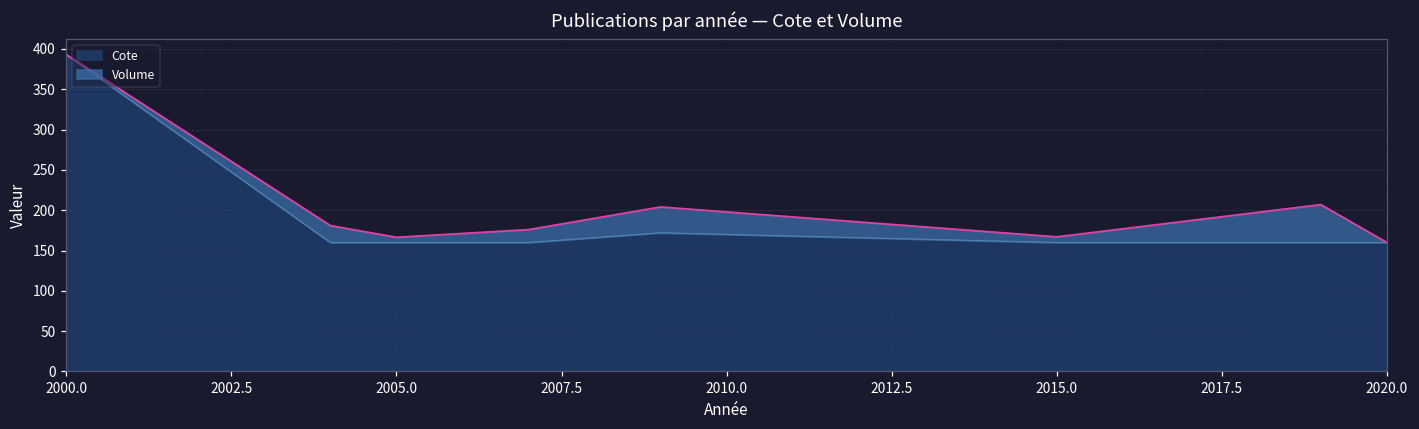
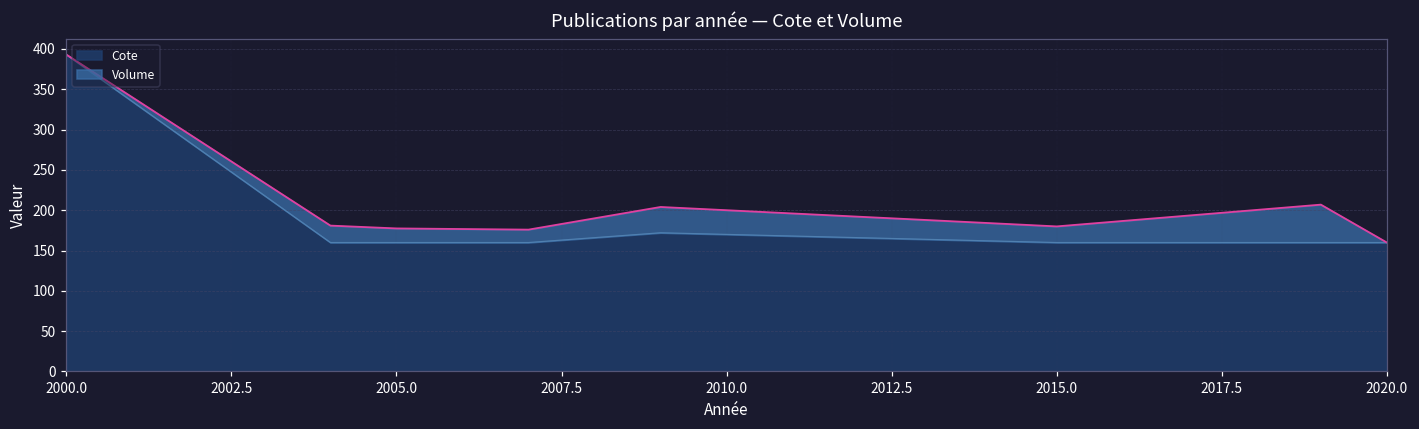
Volume, 2005.0: 10 -> 20
Volume, 2015.0: 10 -> 20
